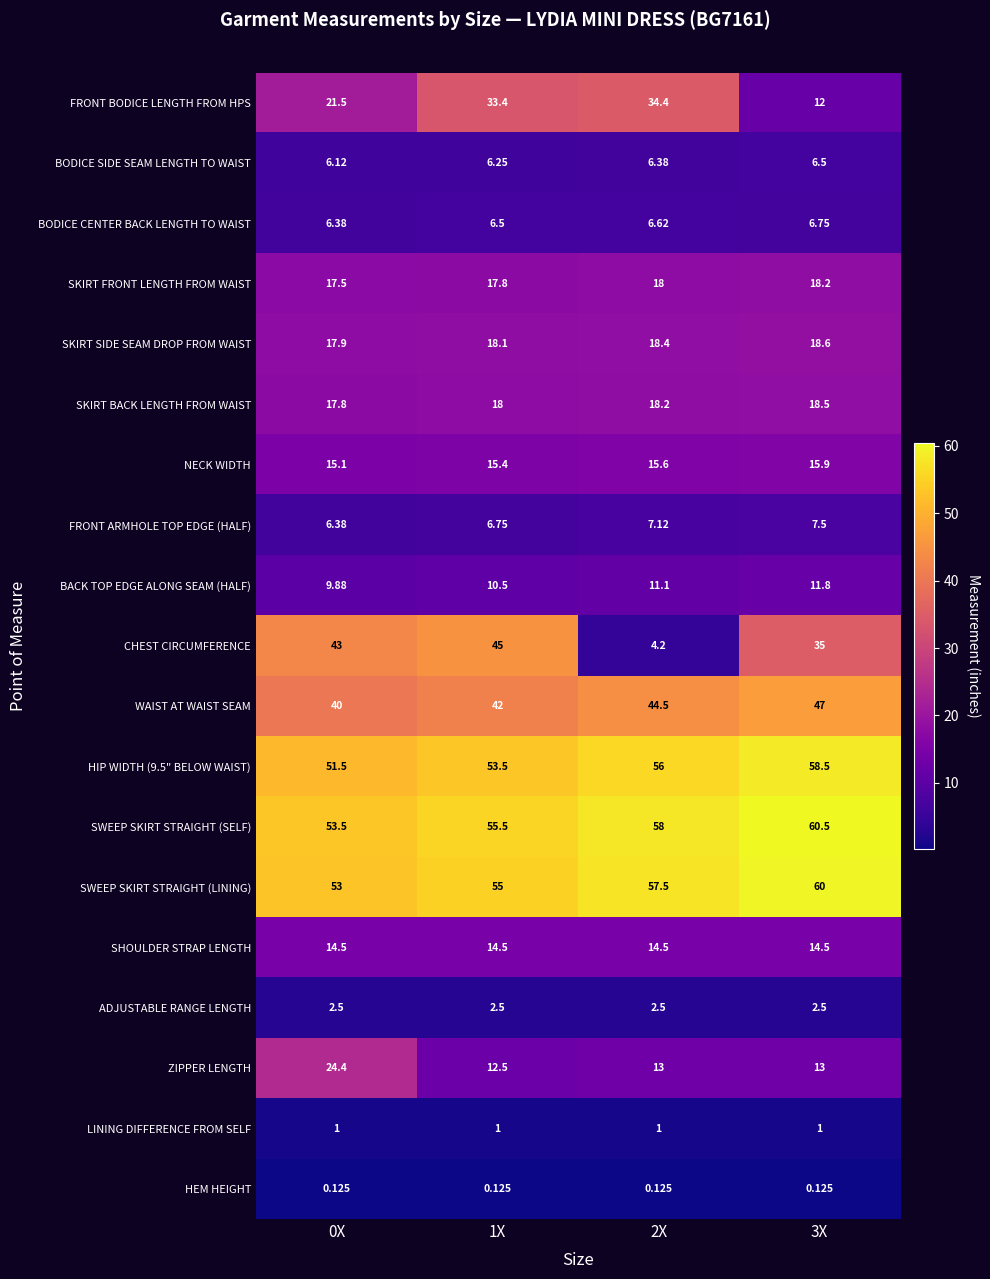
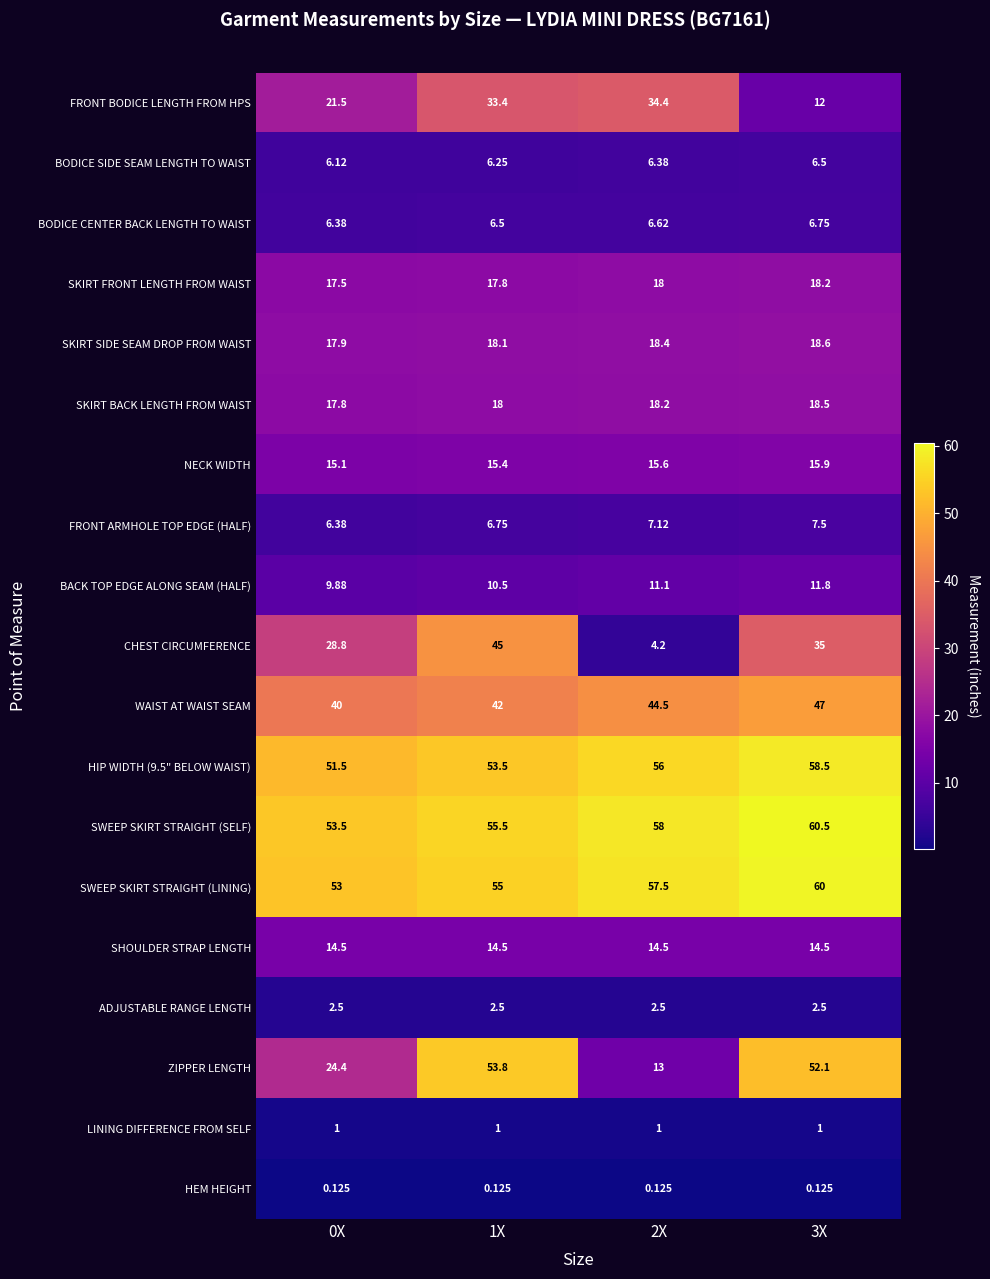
CHEST CIRCUMFERENCE, 0X: 43 -> 28.8
ZIPPER LENGTH, 1X: 12.5 -> 53.8
ZIPPER LENGTH, 3X: 13 -> 52.1
